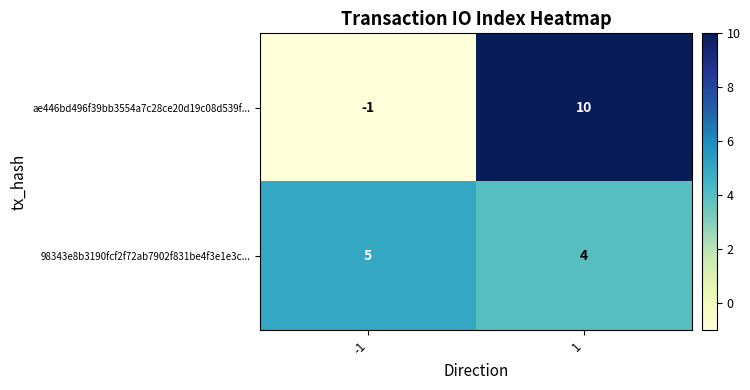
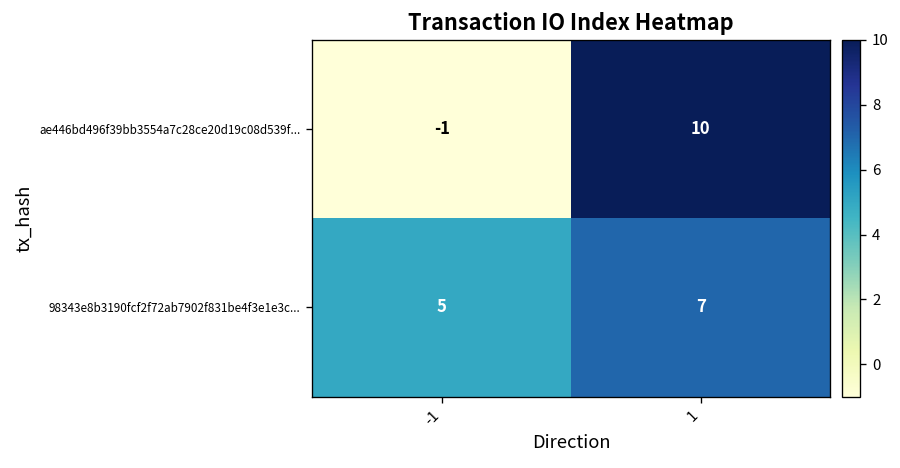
98343e8b3190fcf2f72ab7902f831be4f3e1e3c..., 1: 4 -> 7
